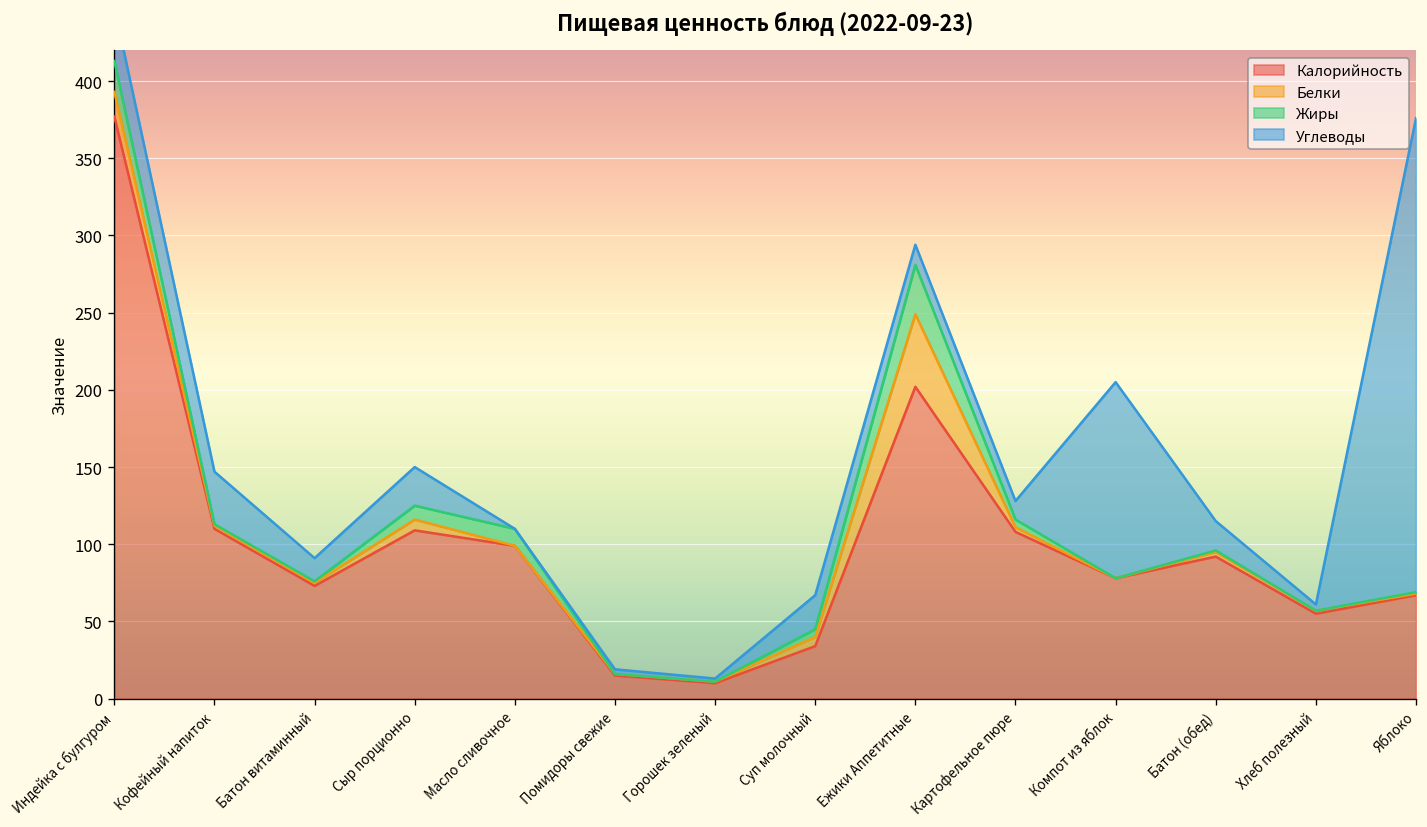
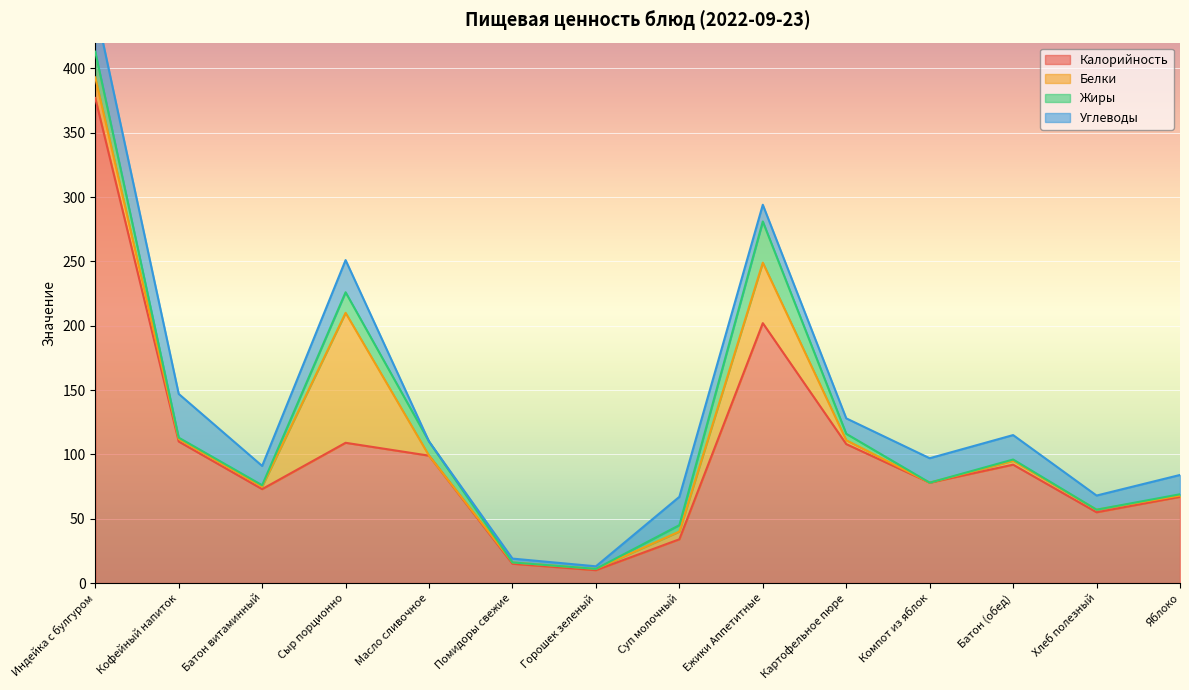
Белки, Сыр порционно: 7 -> 101
Жиры, Сыр порционно: 9 -> 16
Углеводы, Компот из яблок: 127 -> 19
Углеводы, Хлеб полезный: 4 -> 11
Углеводы, Яблоко: 307 -> 15
